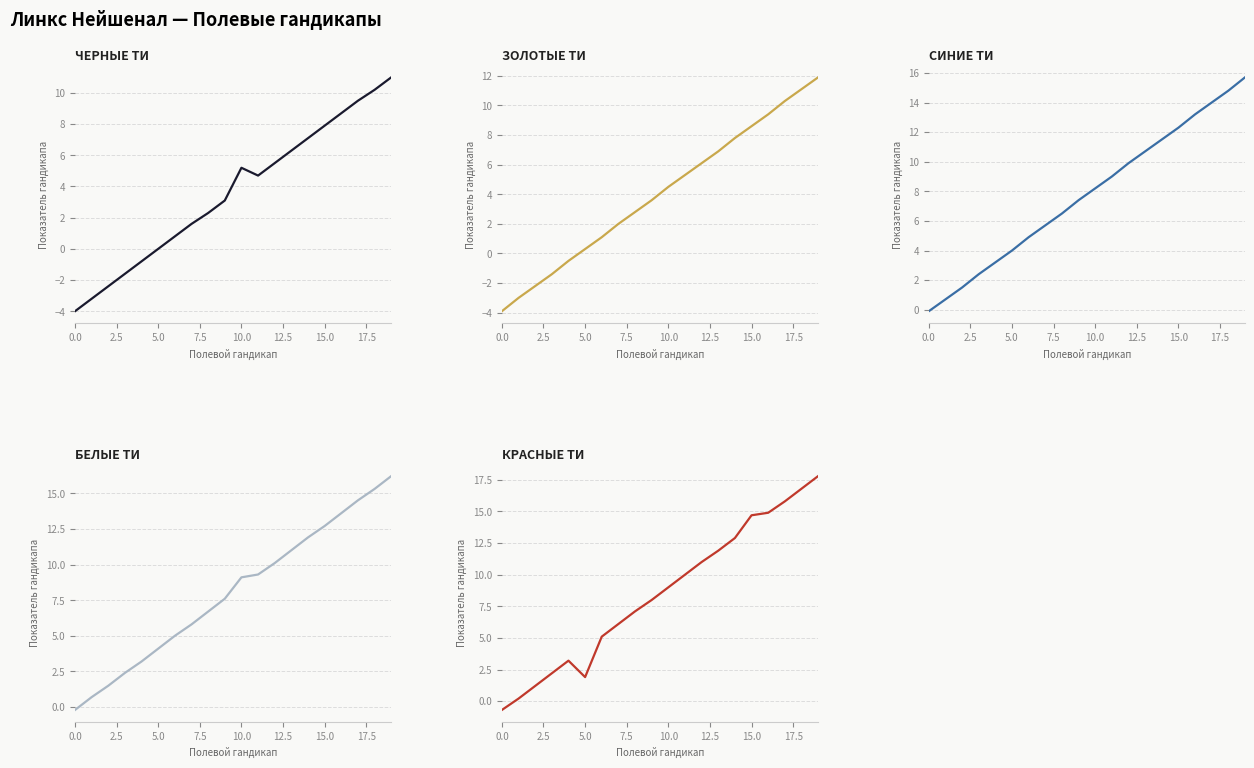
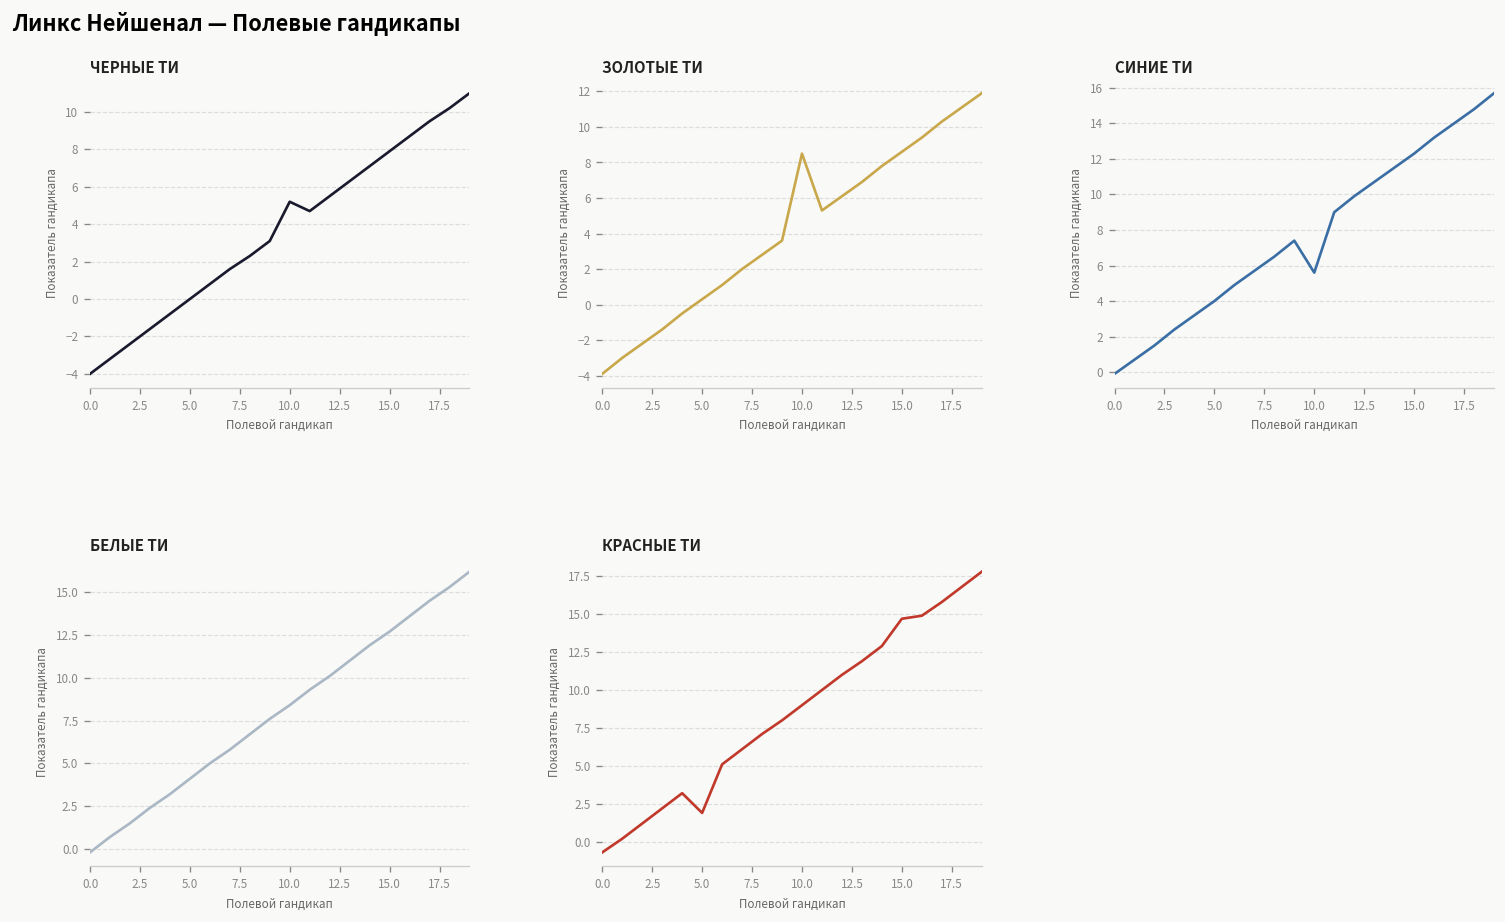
ЗОЛОТЫЕ ТИ, 10.0: 4.5 -> 8.5
СИНИЕ ТИ, 10.0: 8.2 -> 5.6
БЕЛЫЕ ТИ, 10.0: 9.1 -> 8.4
